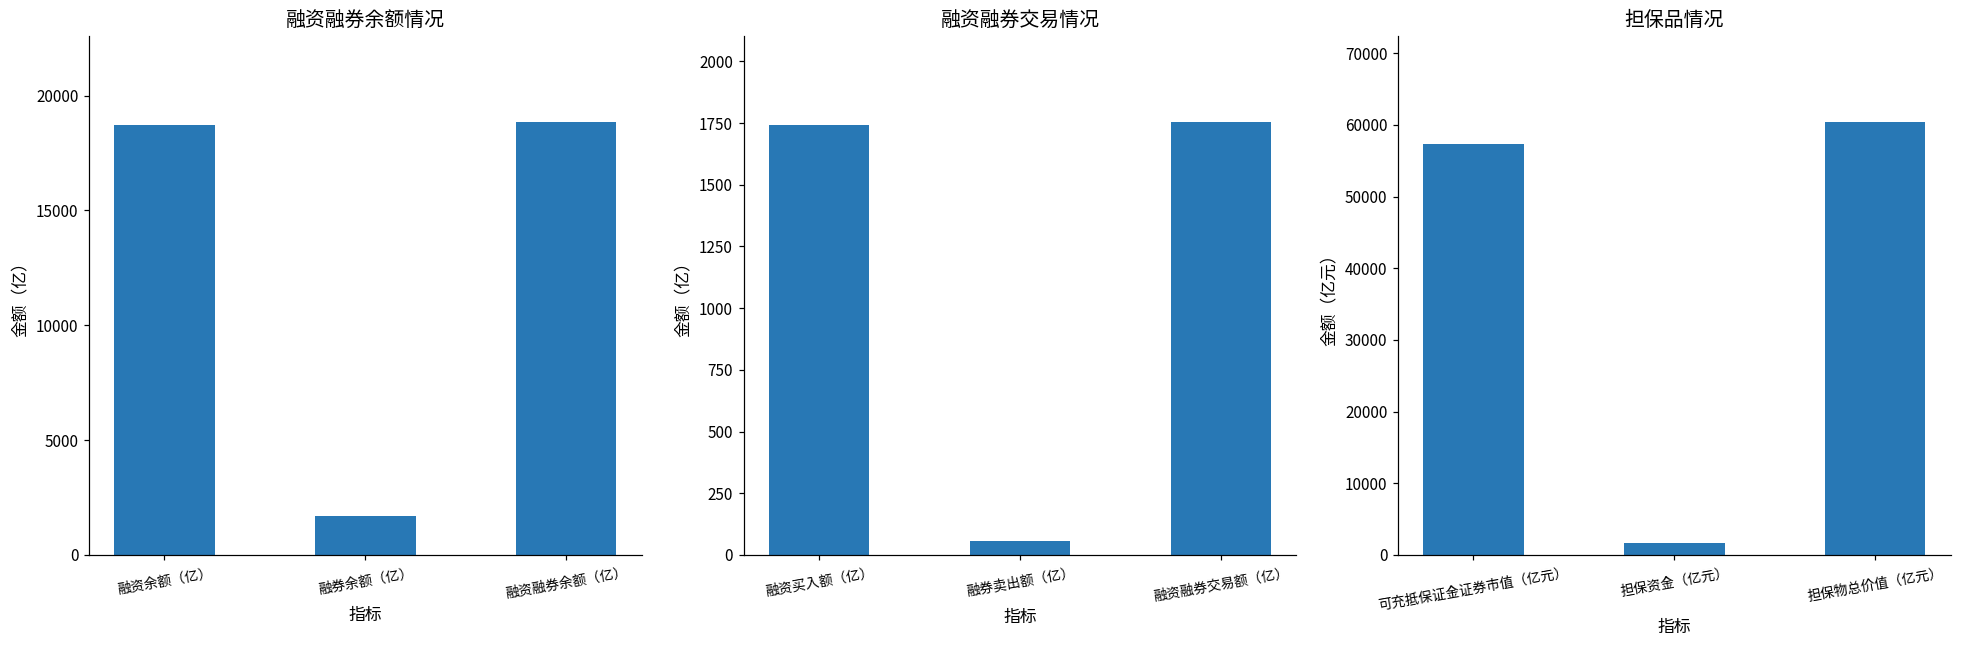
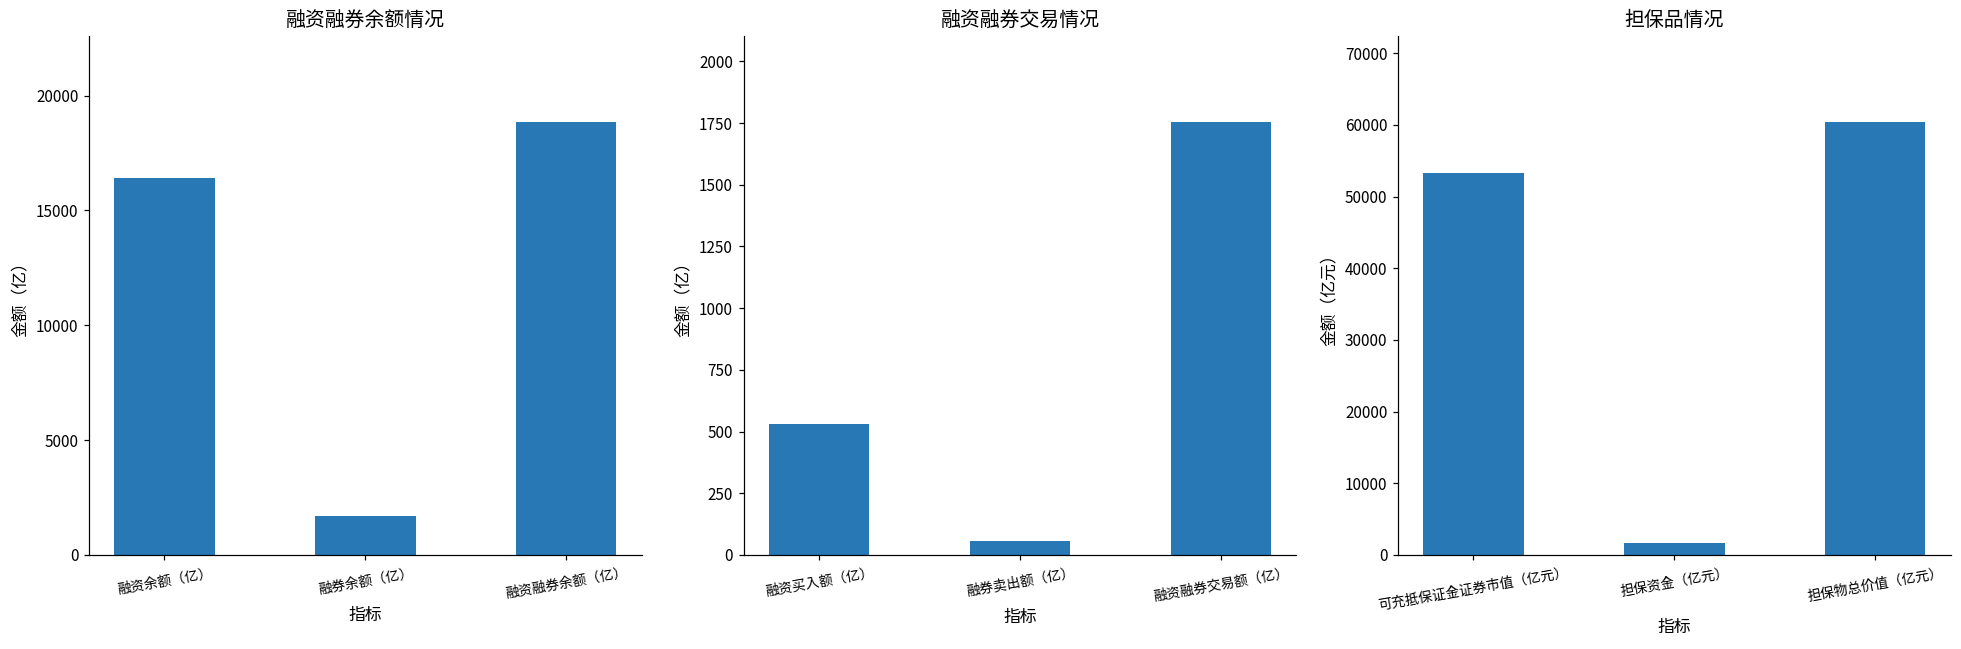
融资融券余额情况, 融资余额（亿）: 18700 -> 16400
融资融券交易情况, 融资买入额（亿）: 1740 -> 530
担保品情况, 可充抵保证金证券市值（亿元）: 57000 -> 53000
